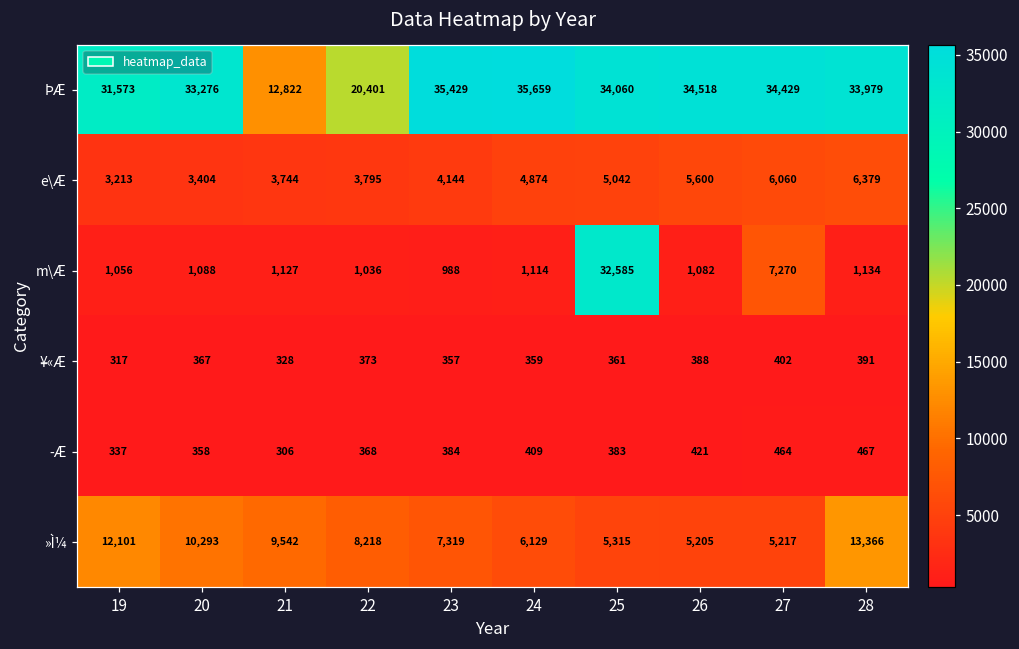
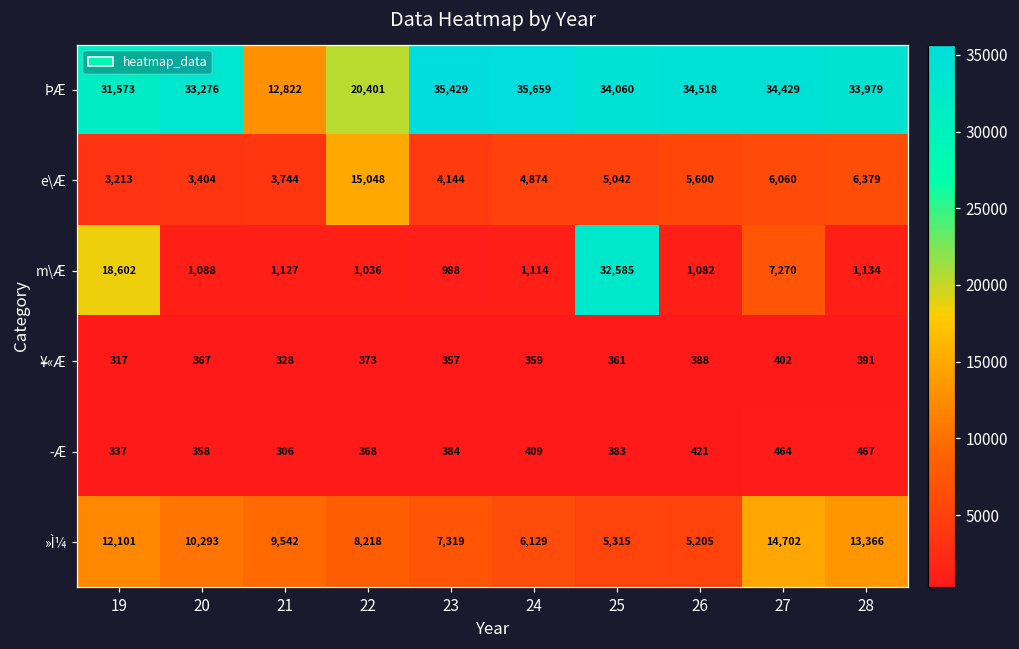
e\Æ, 22: 3,795 -> 15,048
m\Æ, 19: 1,056 -> 18,602
»Ì¼, 27: 5,217 -> 14,702
